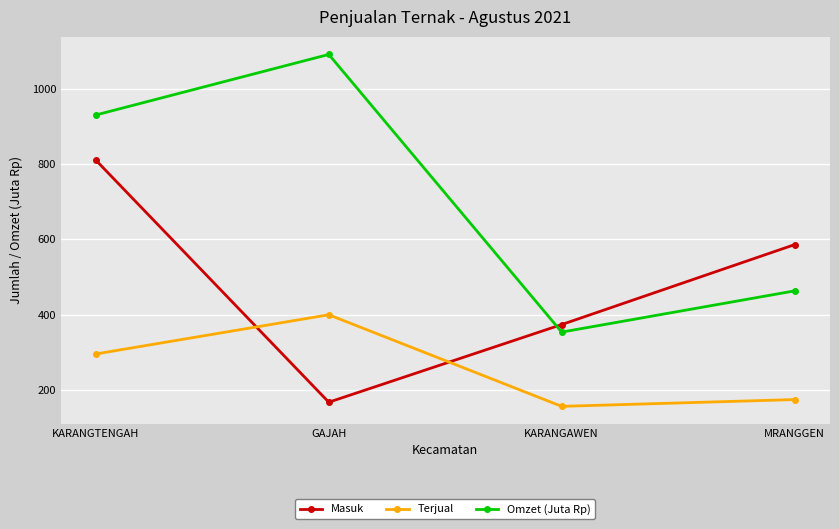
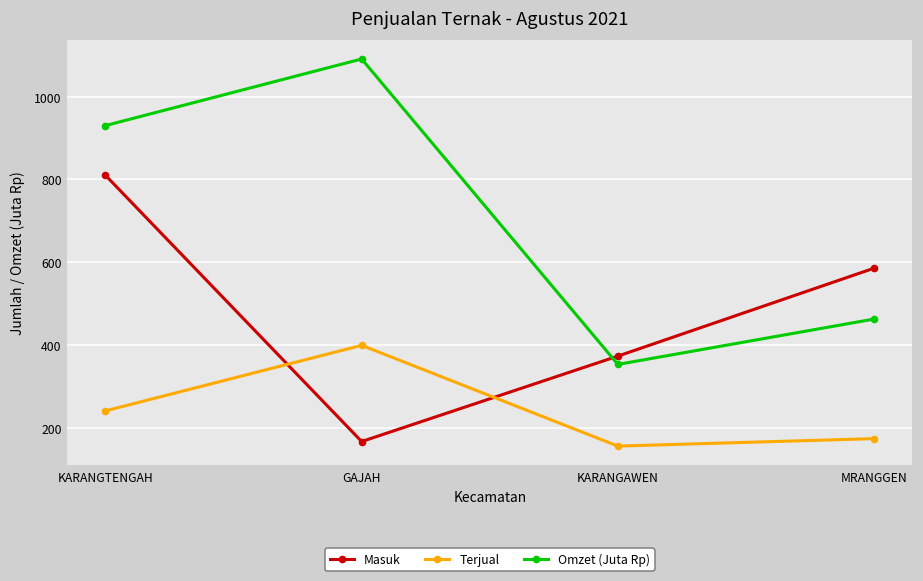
Terjual, KARANGTENGAH: 300 -> 240
